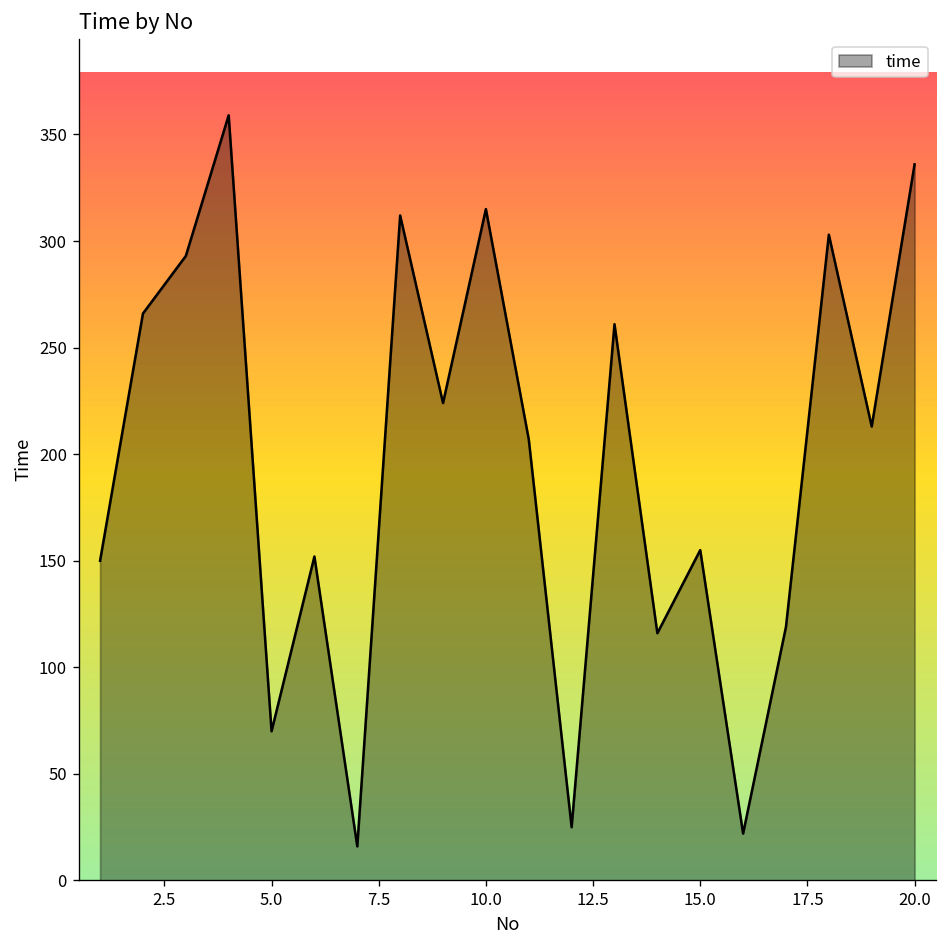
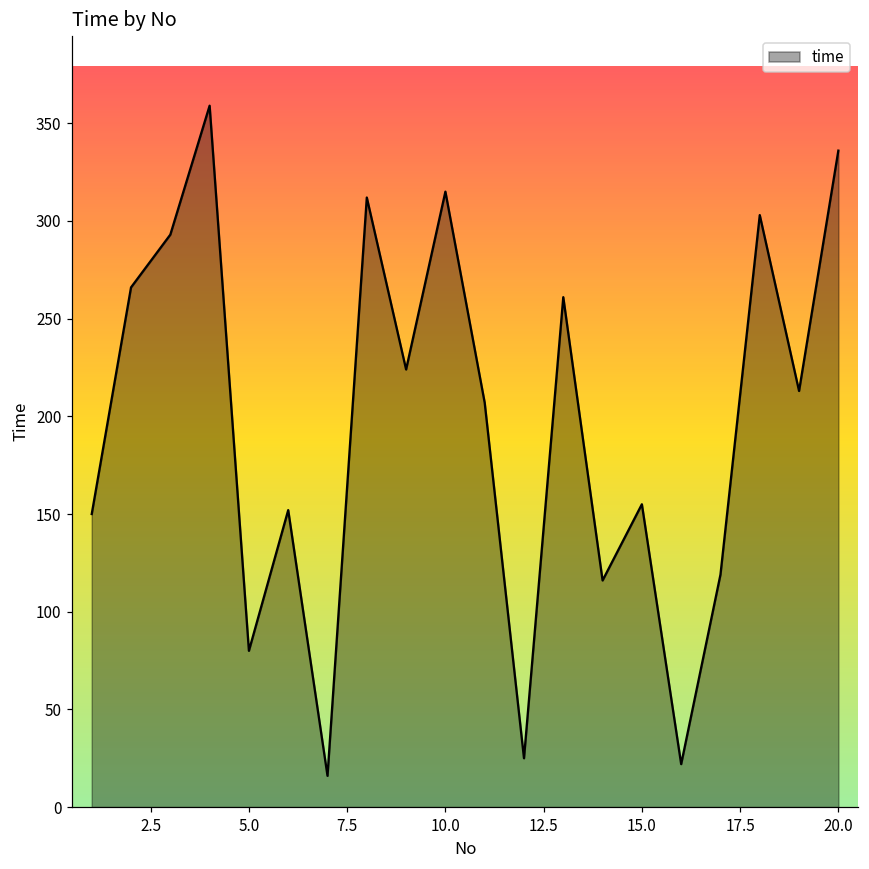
5.0: 70 -> 80
